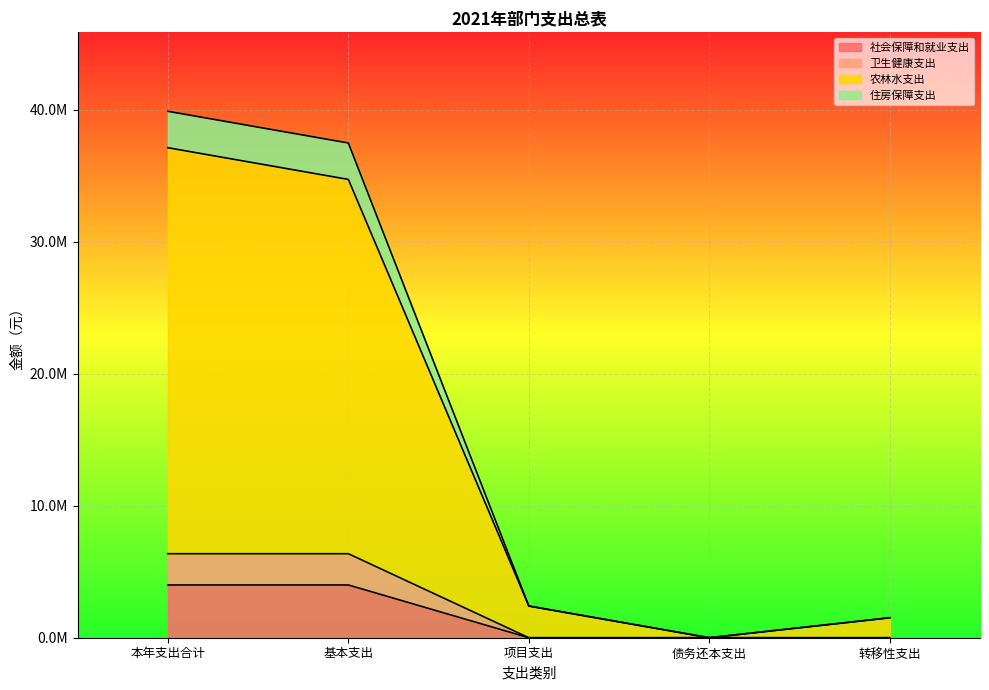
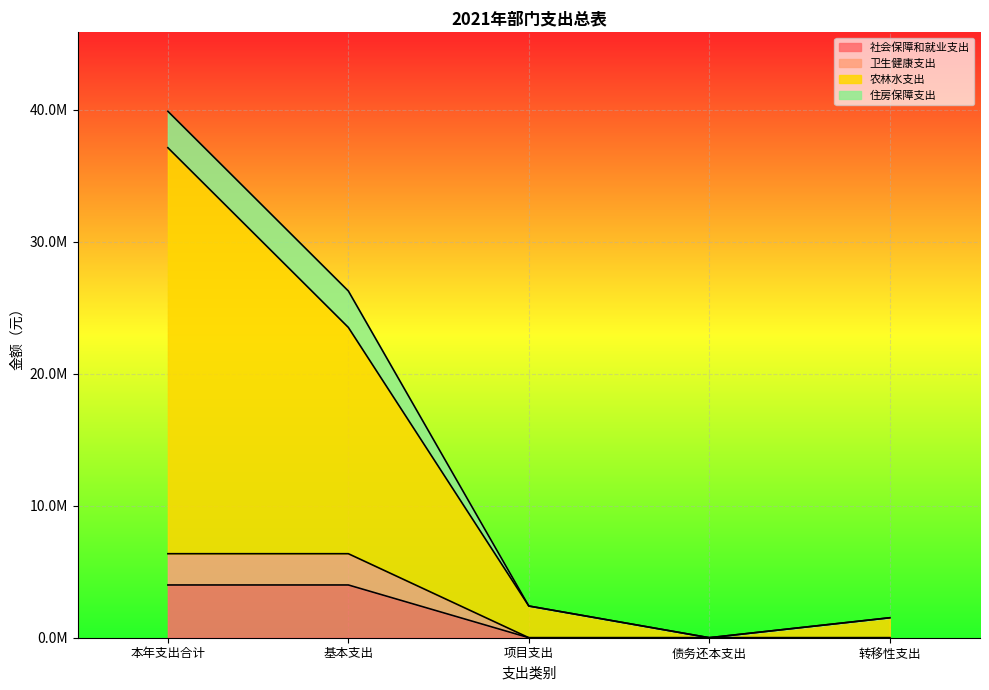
农林水支出, 基本支出: 28300000 -> 17100000
